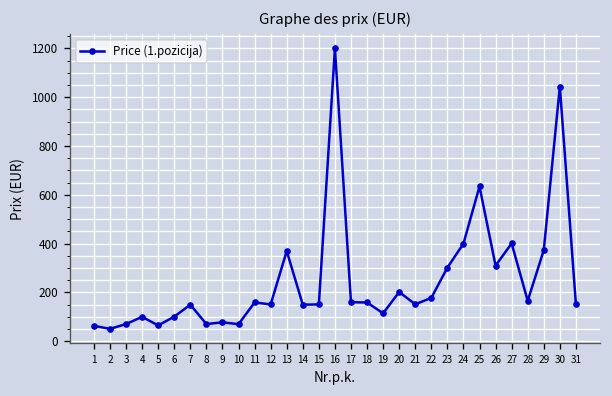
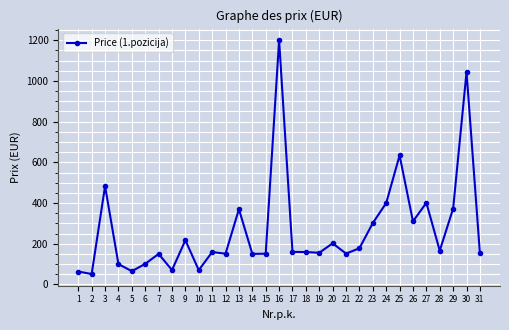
3: 70 -> 480
9: 80 -> 220
19: 110 -> 160
